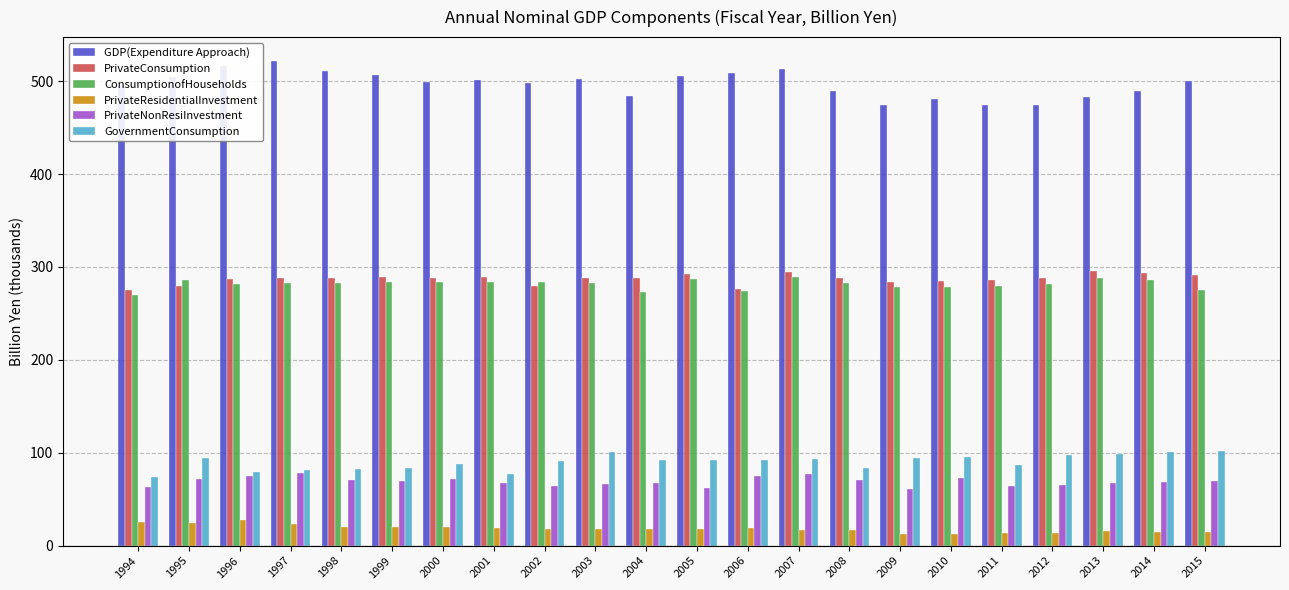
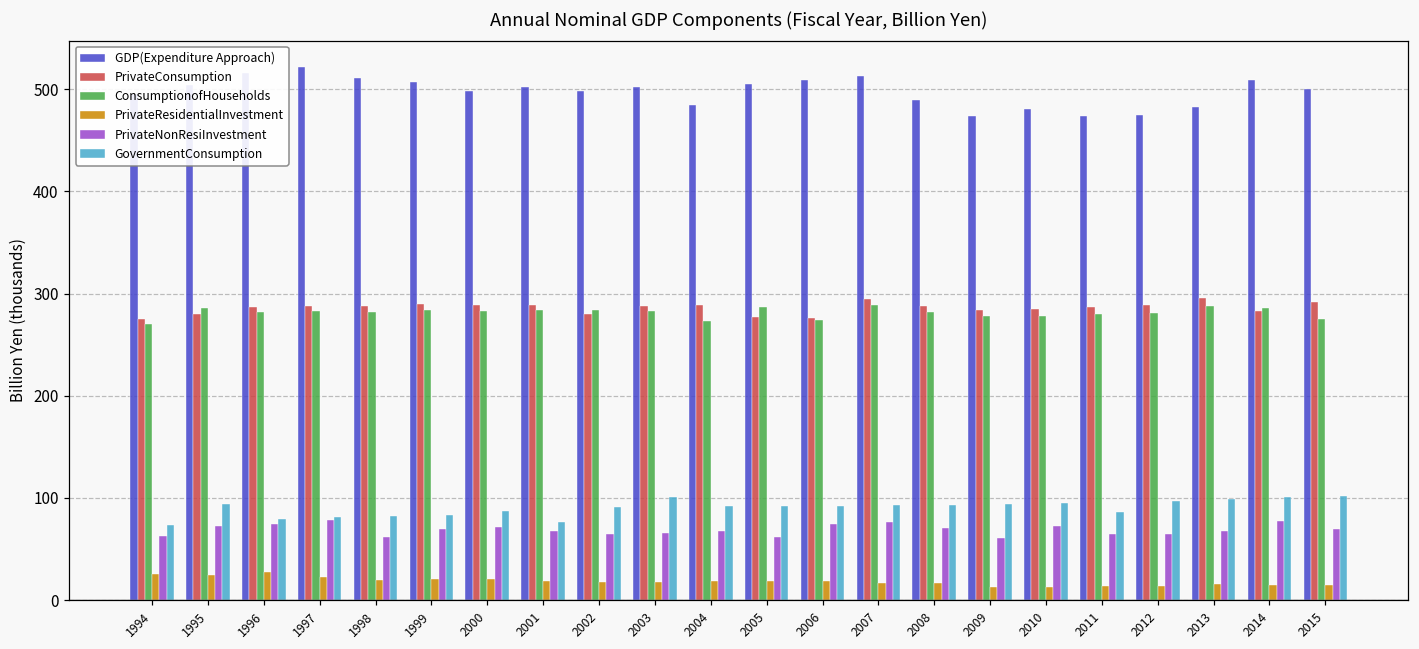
PrivateNonResiInvestment, 1998: 70 -> 60
PrivateConsumption, 2005: 290 -> 280
GovernmentConsumption, 2008: 80 -> 90
GDP(Expenditure Approach), 2014: 490 -> 510
PrivateConsumption, 2014: 290 -> 280
PrivateNonResiInvestment, 2014: 70 -> 80
